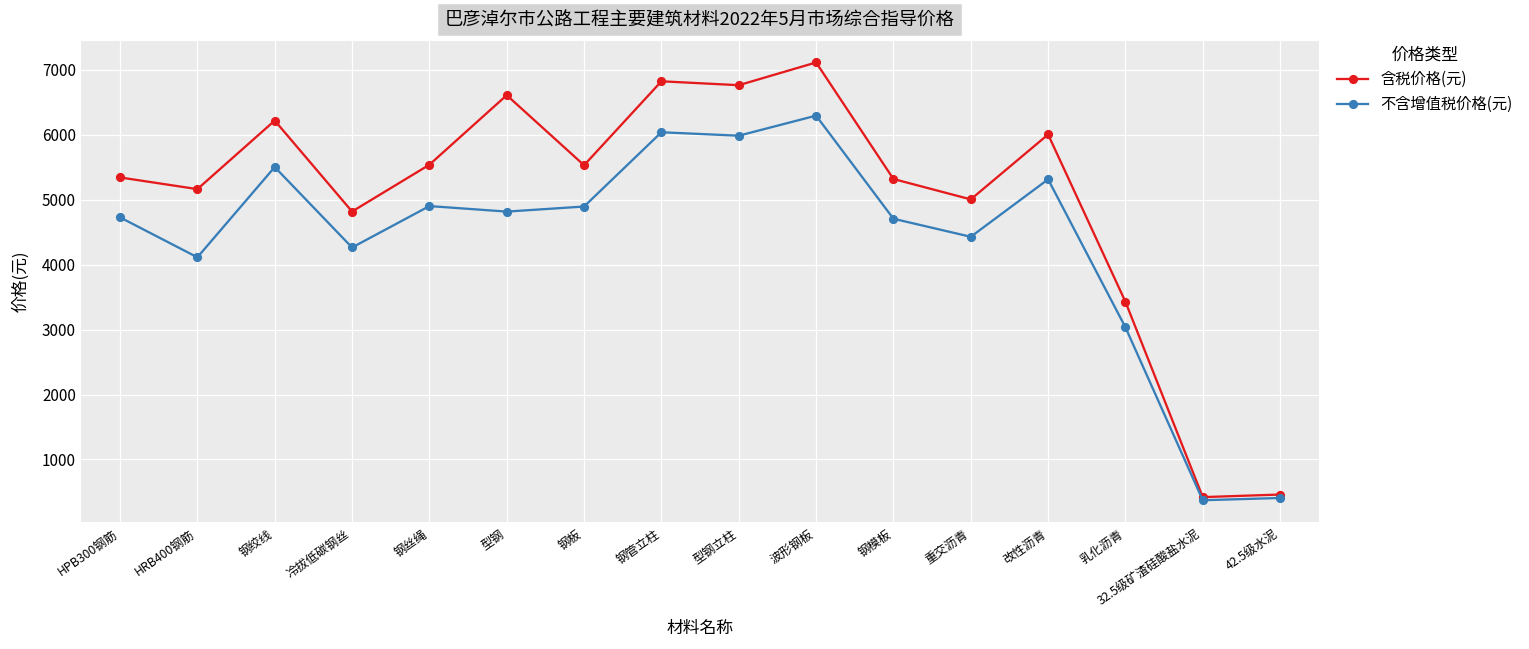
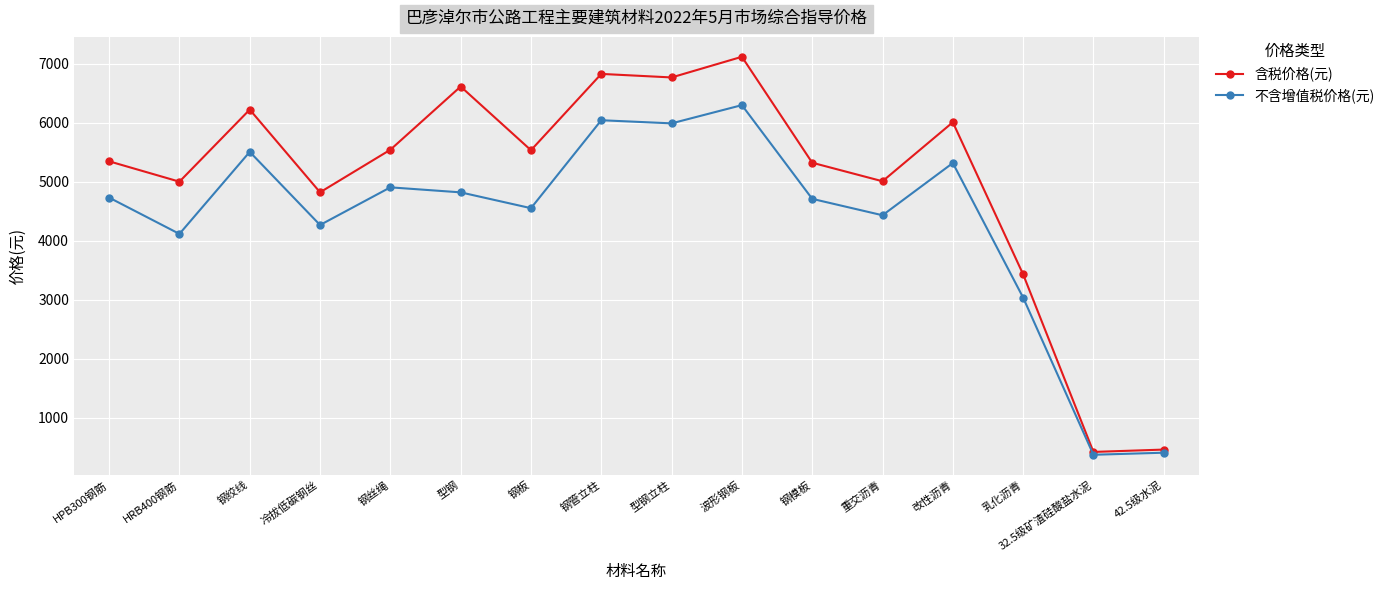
含税价格(元), HRB400钢筋: 5200 -> 5000
不含增值税价格(元), 钢板: 4900 -> 4600
